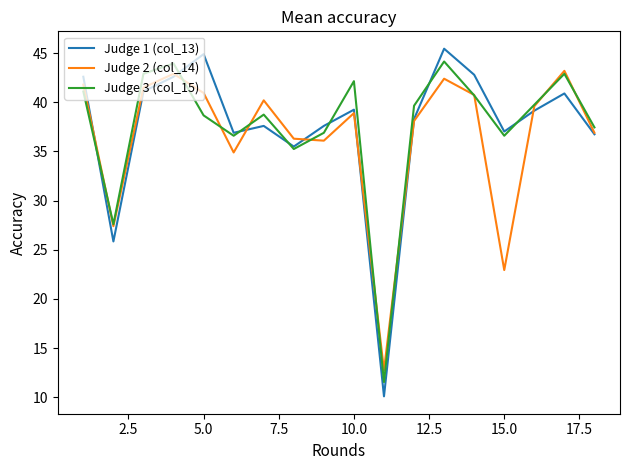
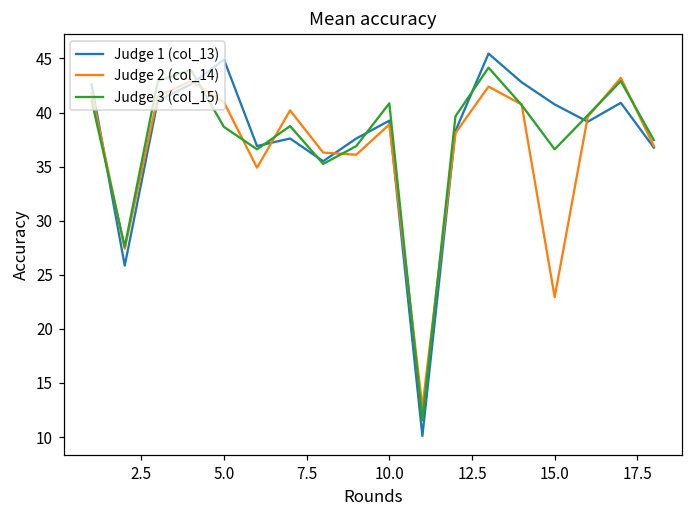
Judge 3 (col_15), 10.0: 42 -> 41
Judge 1 (col_13), 15.0: 37 -> 41
